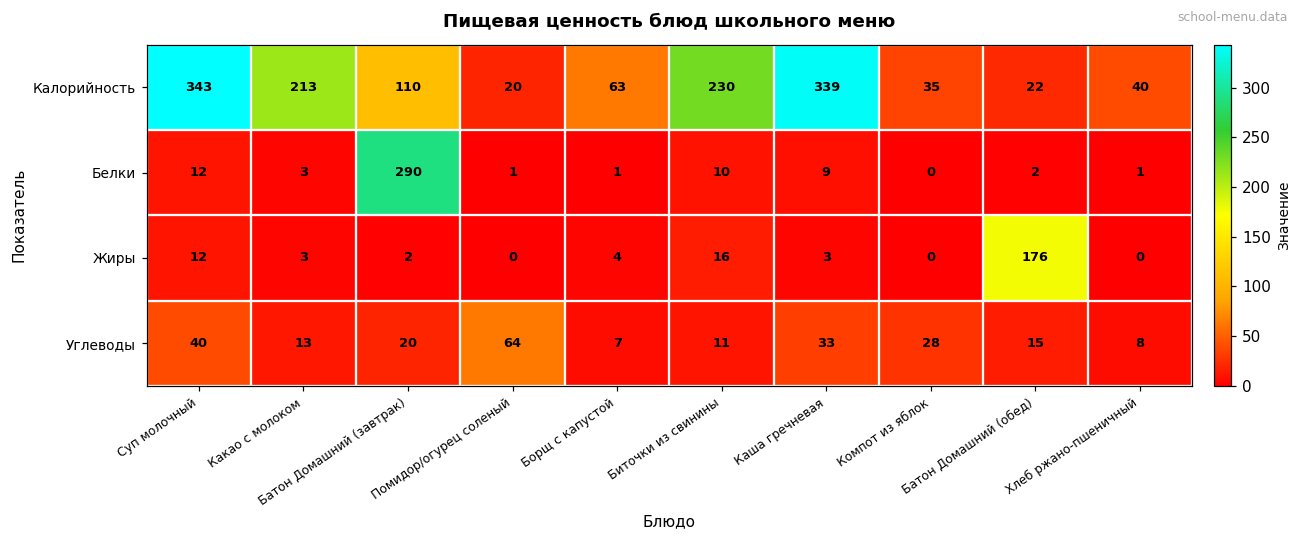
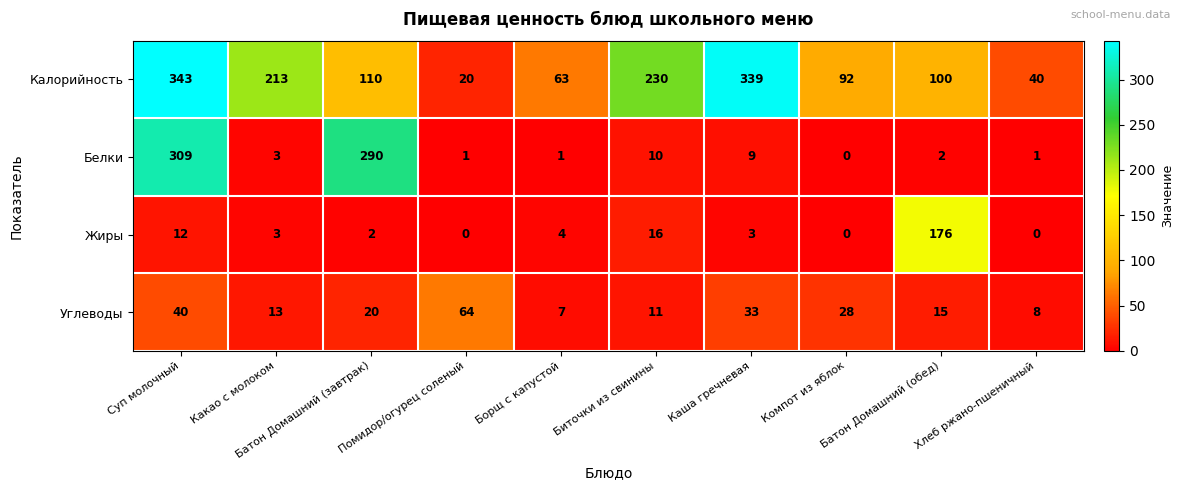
Калорийность, Компот из яблок: 35 -> 92
Калорийность, Батон Домашний (обед): 22 -> 100
Белки, Суп молочный: 12 -> 309
